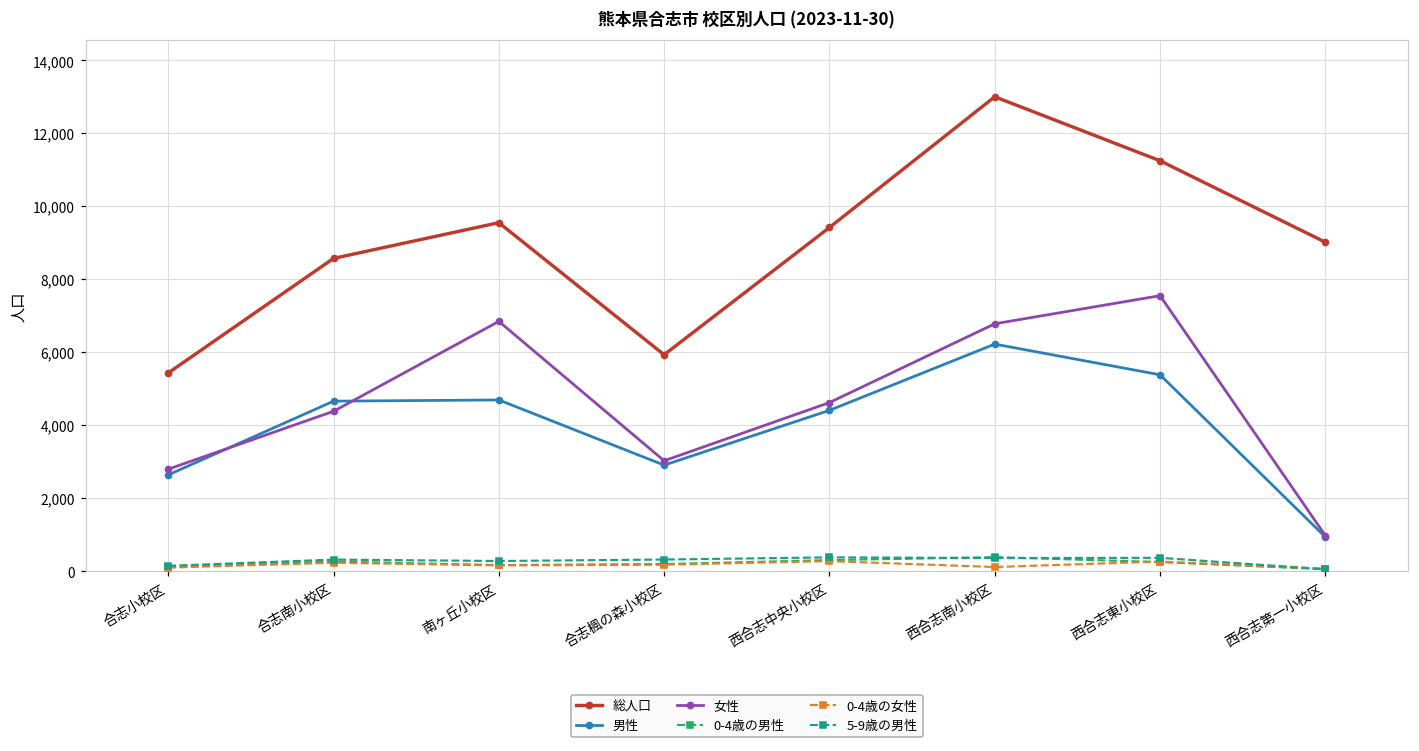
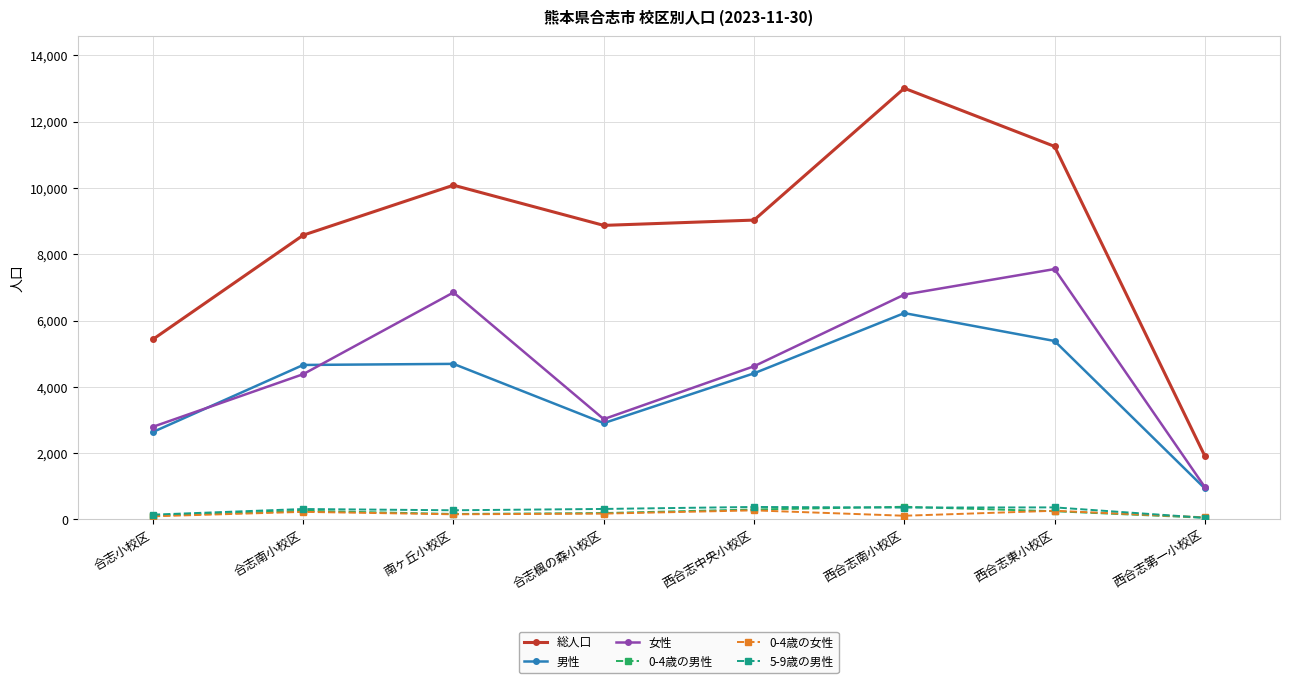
総人口, 南ヶ丘小校区: 9,600 -> 10,100
総人口, 合志楓の森小校区: 5,900 -> 8,900
総人口, 西合志中央小校区: 9,400 -> 9,000
総人口, 西合志第一小校区: 9,000 -> 1,900
